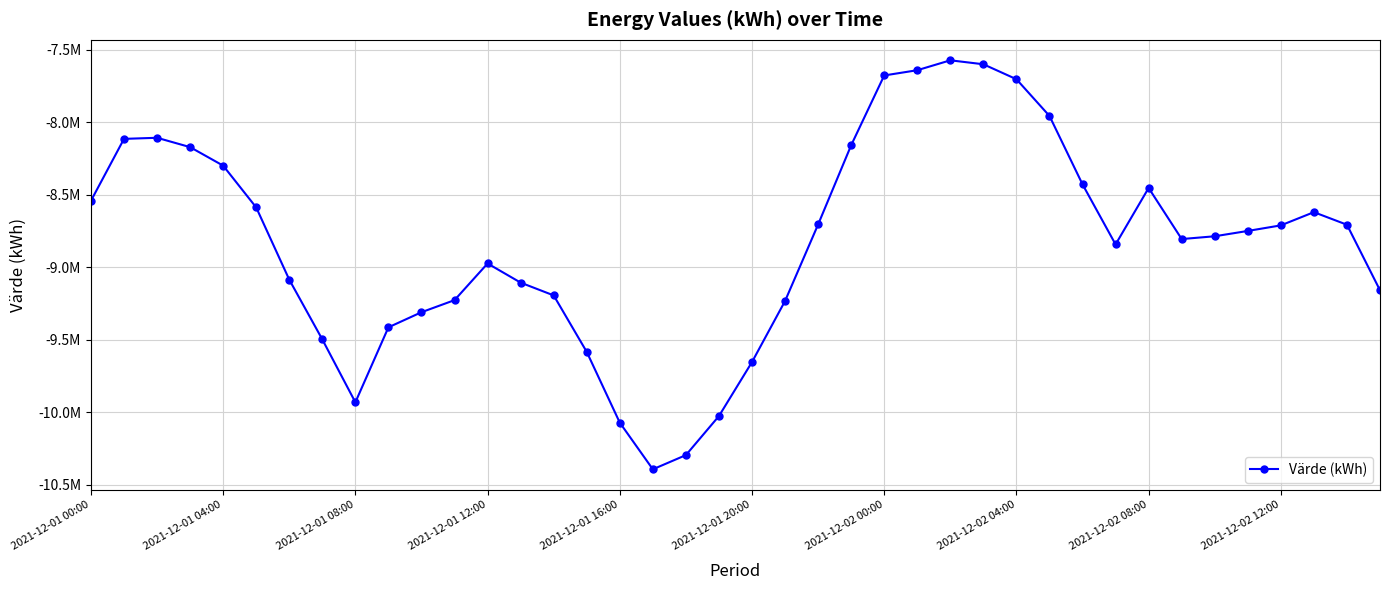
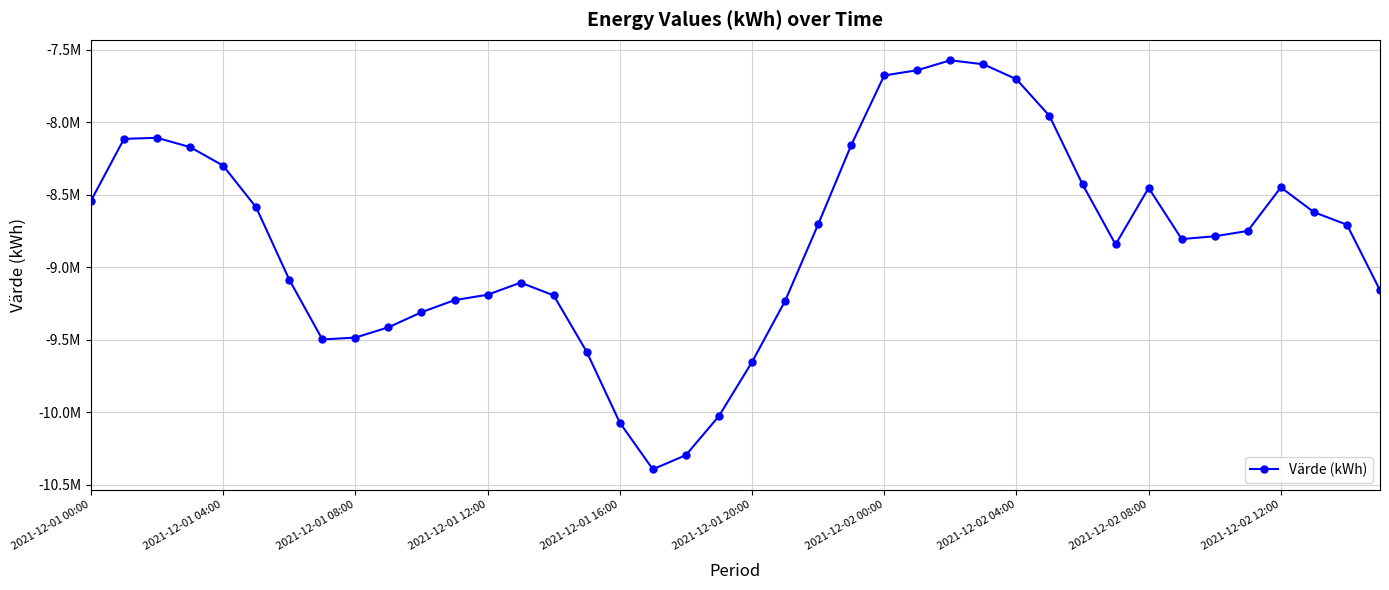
2021-12-01 08:00: -9930000 -> -9490000
2021-12-01 12:00: -8970000 -> -9190000
2021-12-02 12:00: -8710000 -> -8450000
